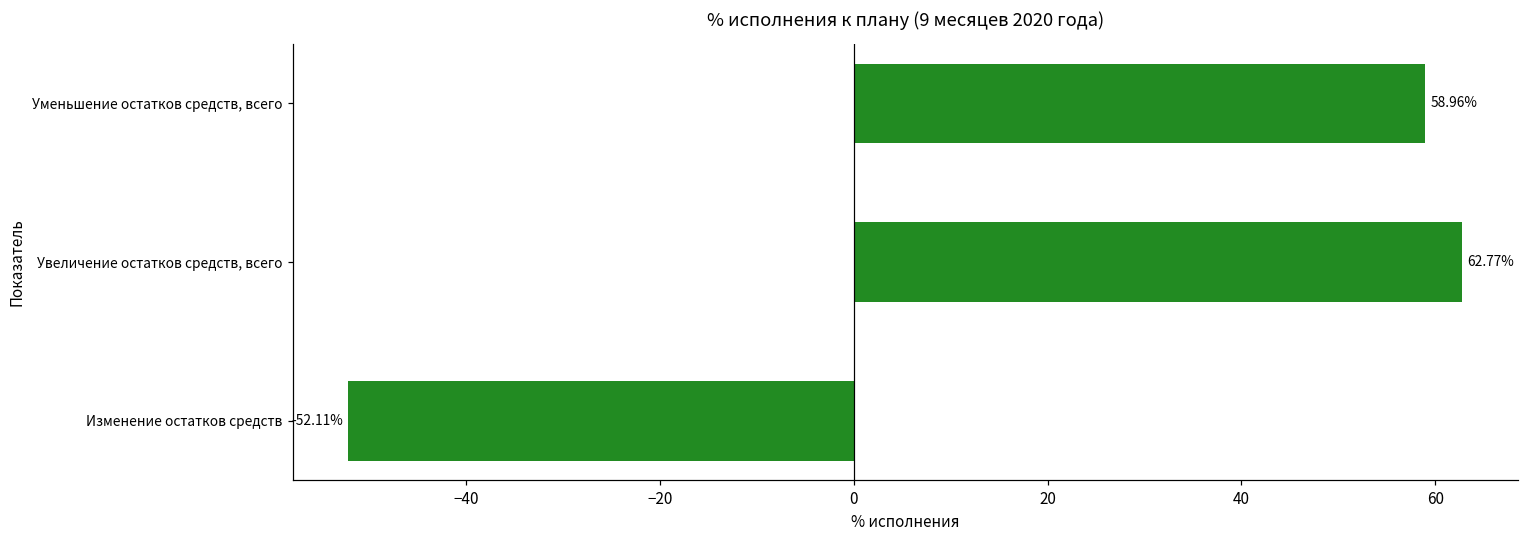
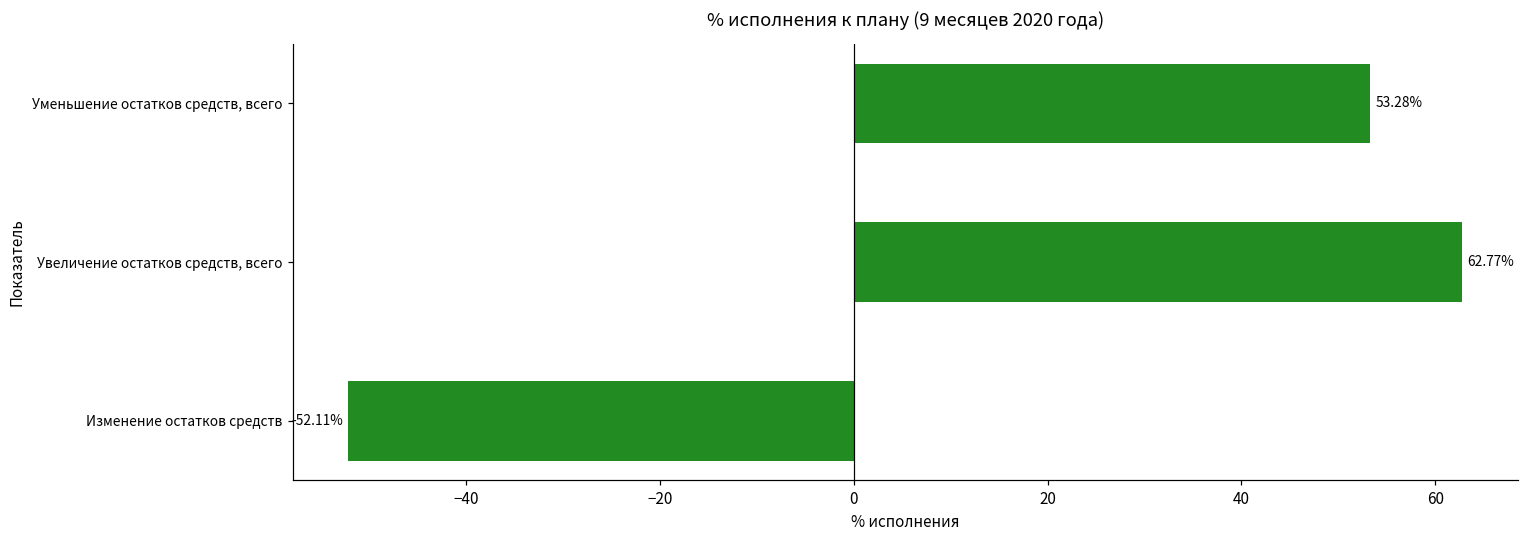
Уменьшение остатков средств, всего: 58.96% -> 53.28%
